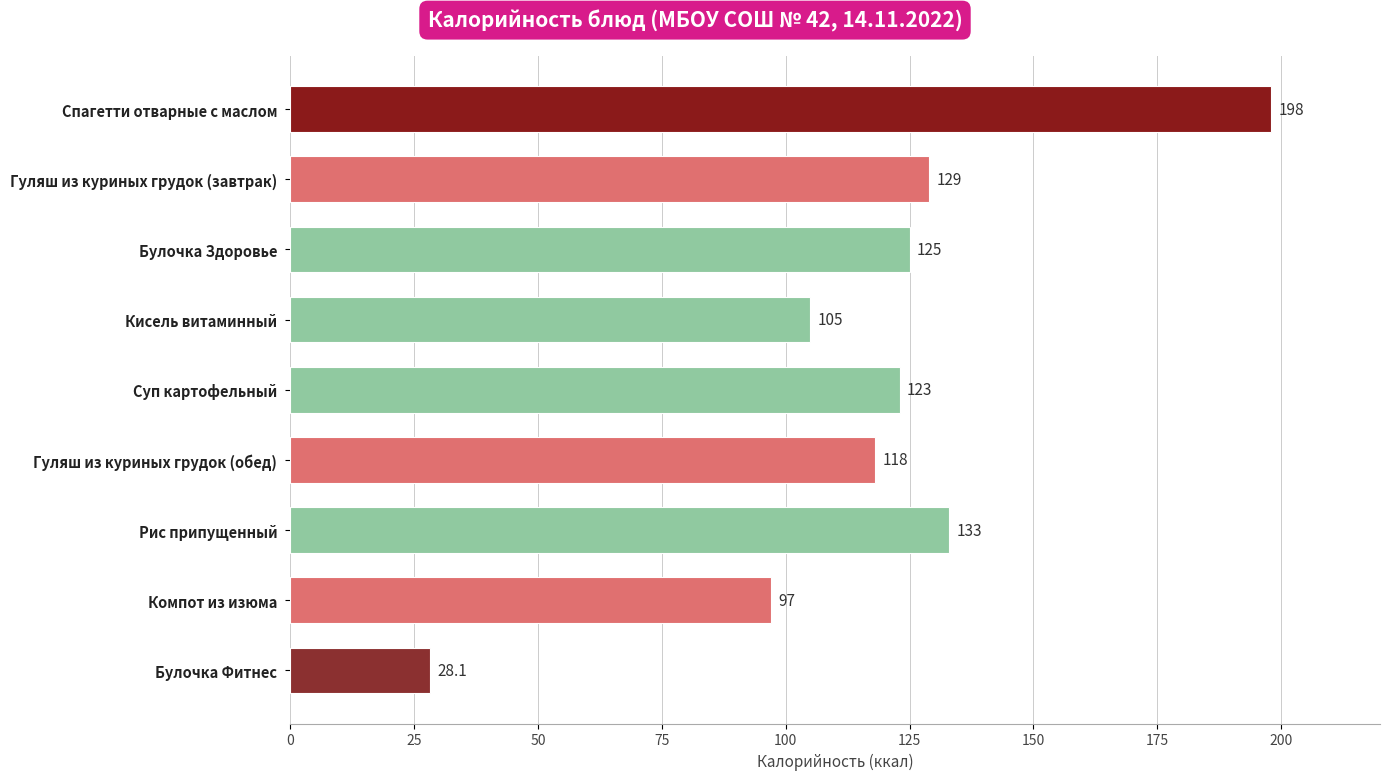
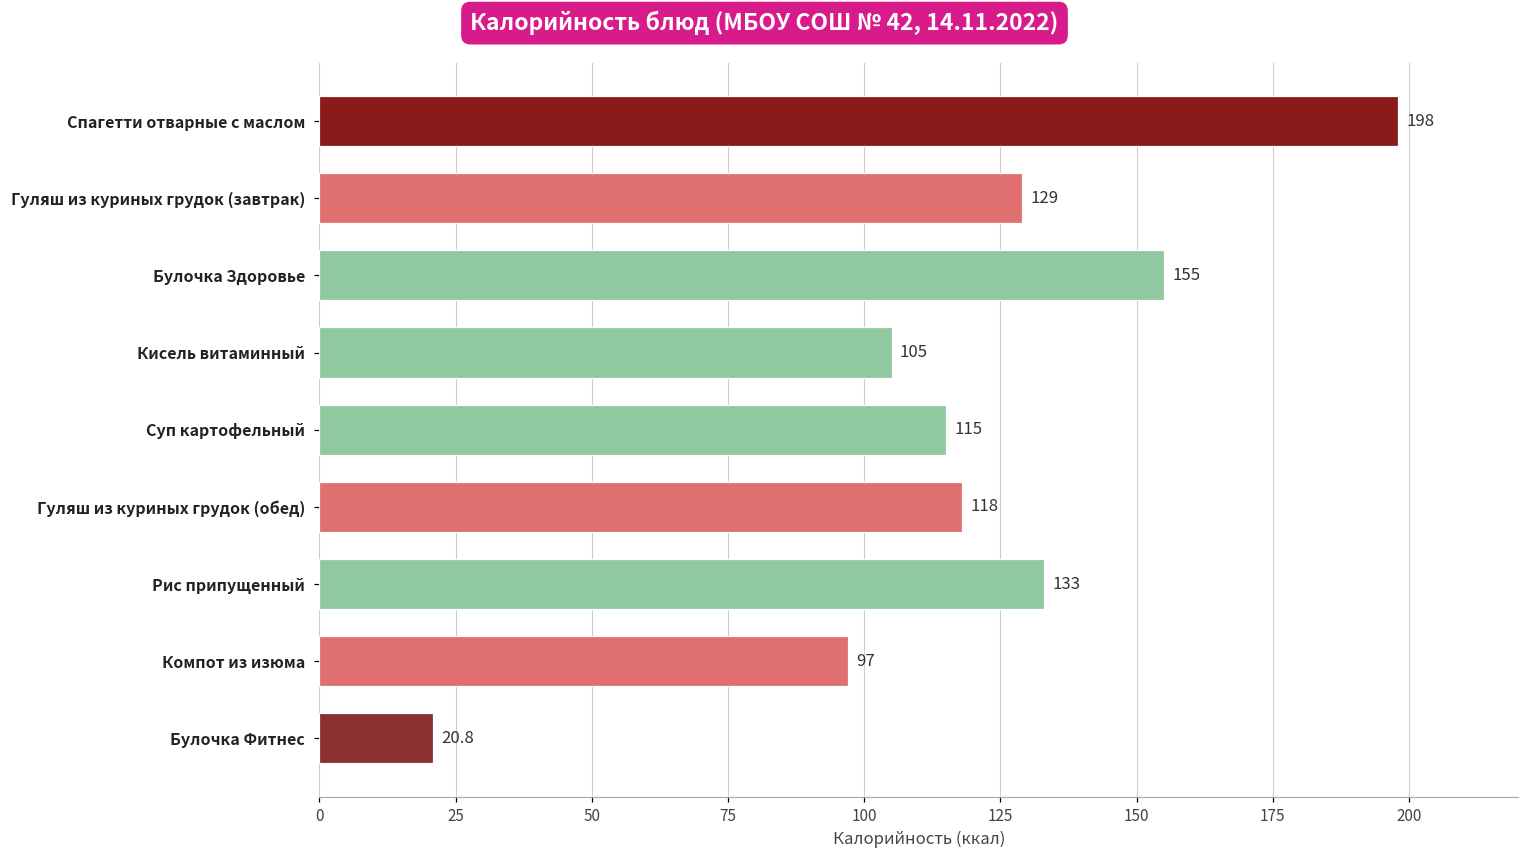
Булочка Здоровье: 125 -> 155
Суп картофельный: 123 -> 115
Булочка Фитнес: 28.1 -> 20.8
